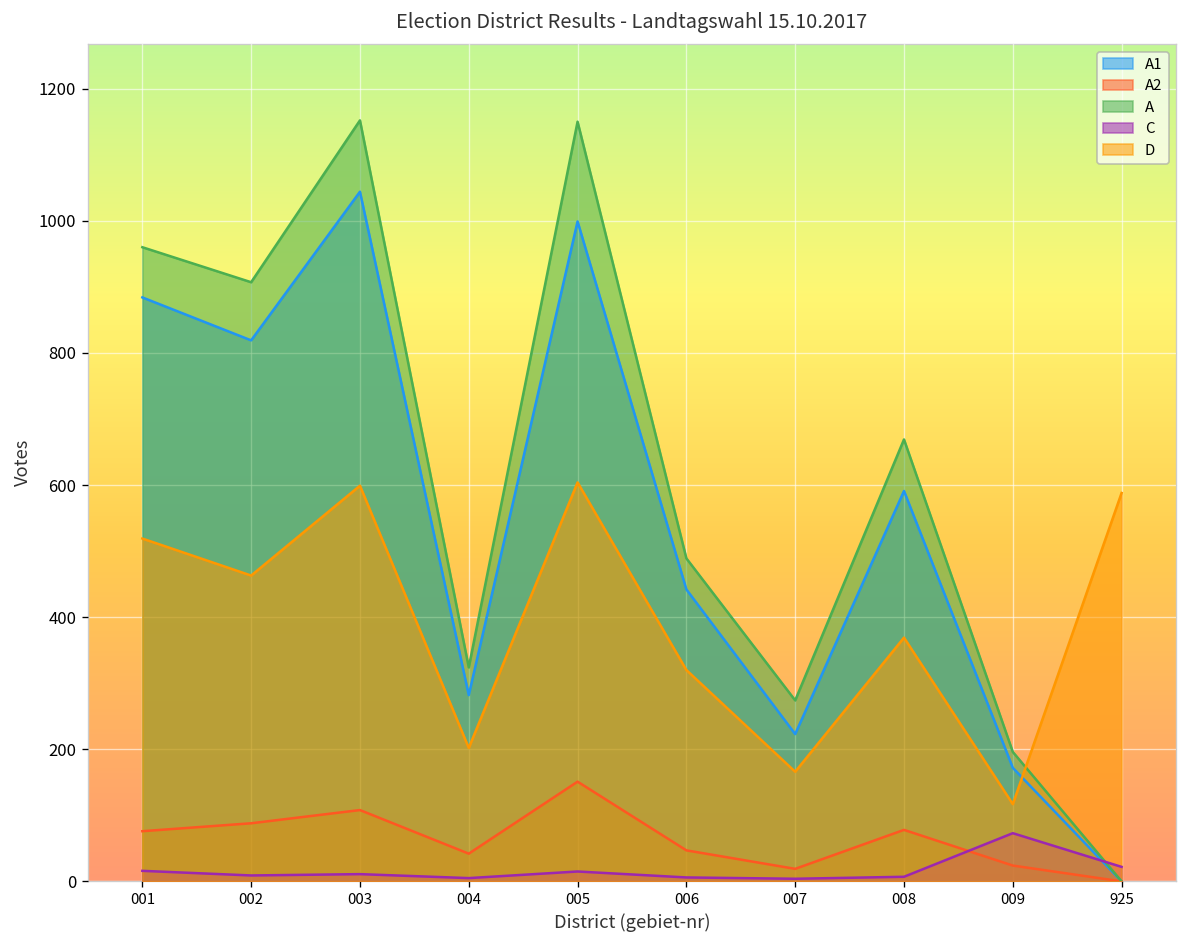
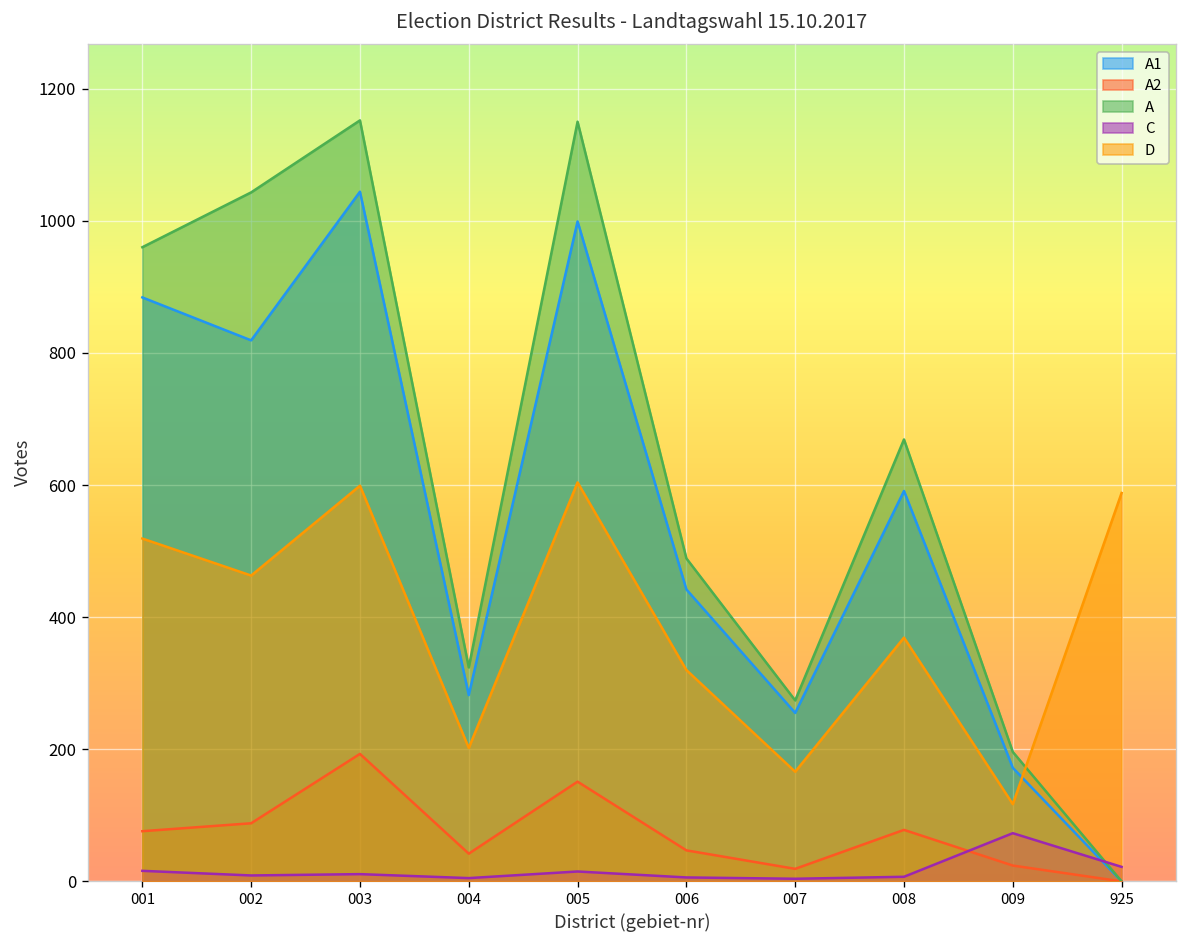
A, 002: 910 -> 1040
A2, 003: 110 -> 190
A1, 007: 220 -> 260
